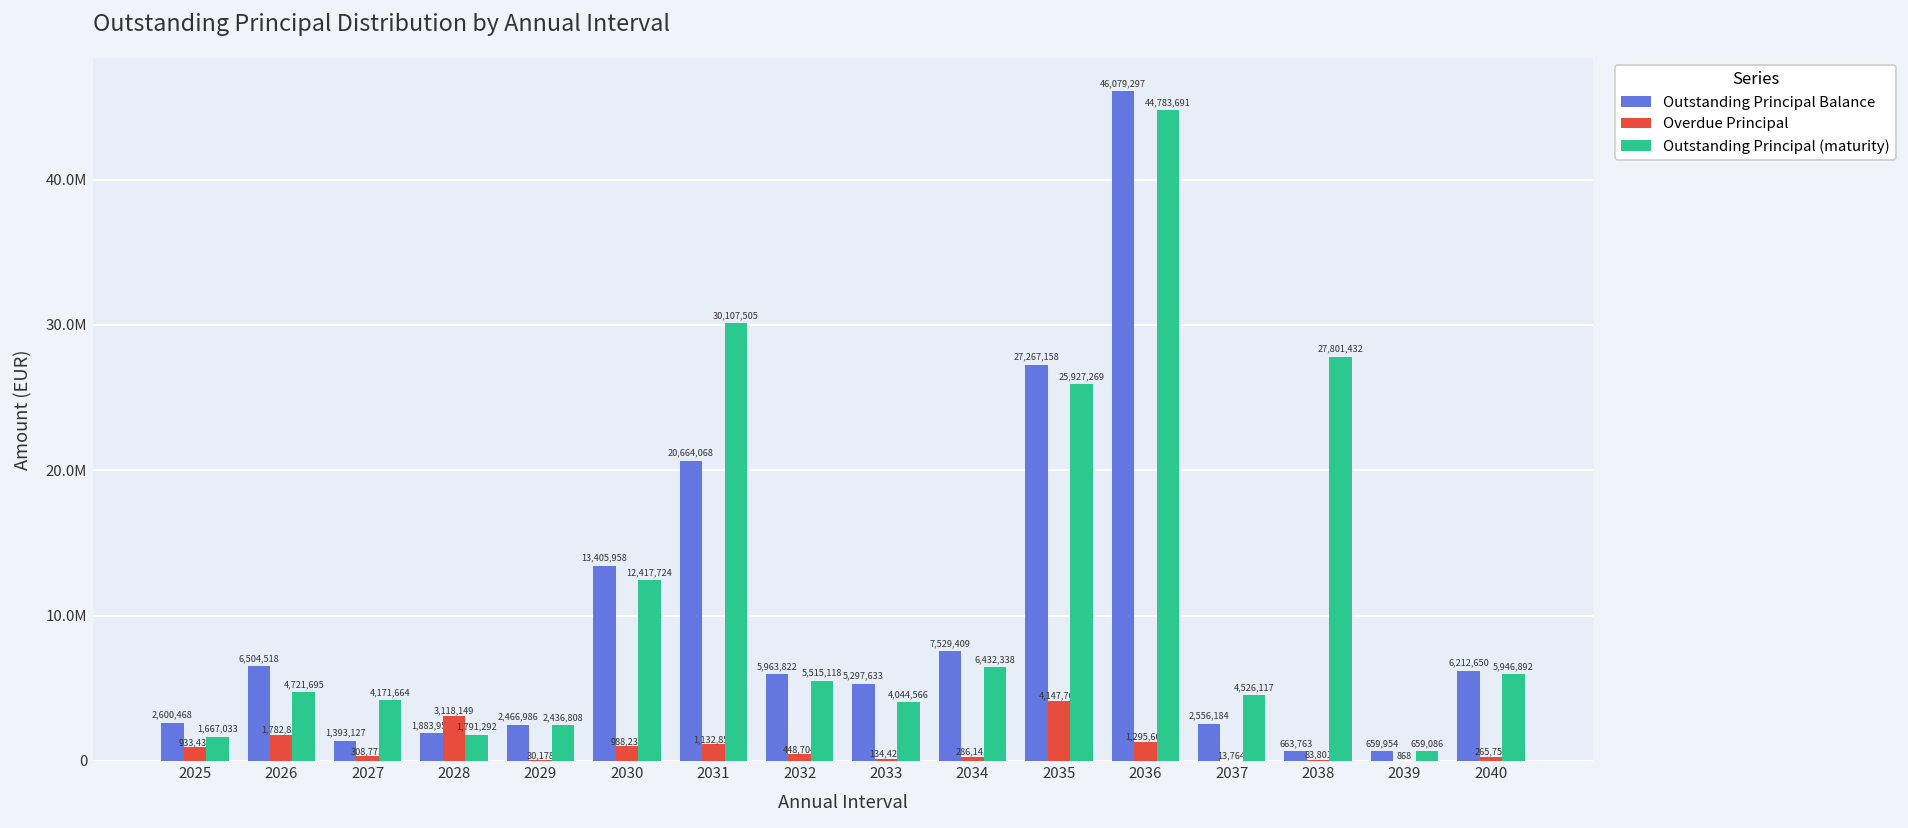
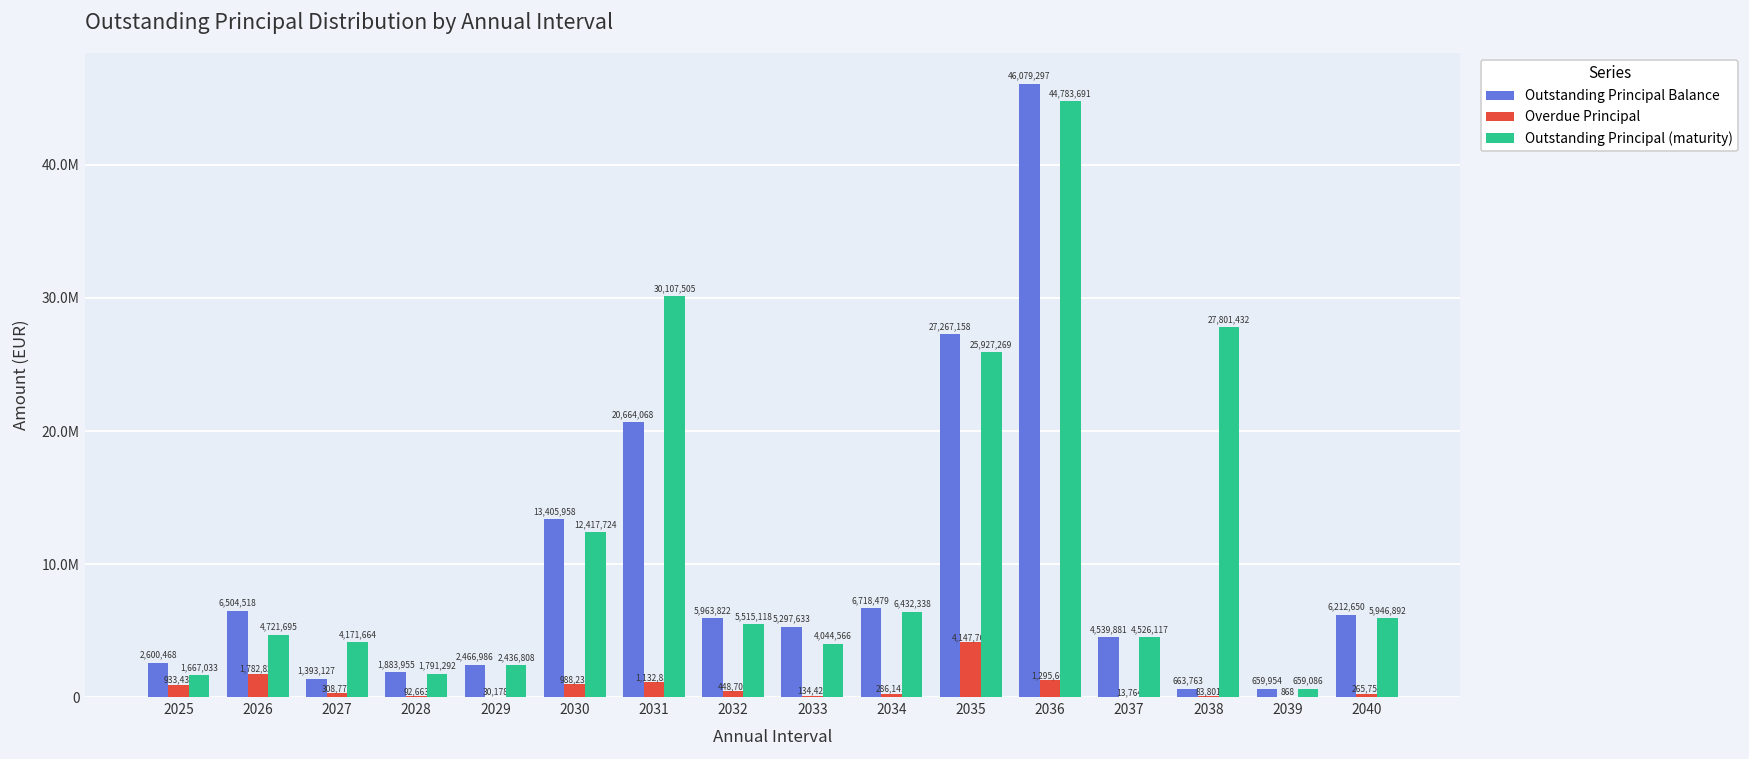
Overdue Principal, 2028: 3,118,149 -> 92,663
Outstanding Principal Balance, 2034: 7,529,409 -> 6,718,479
Outstanding Principal Balance, 2037: 2,556,184 -> 4,539,881
